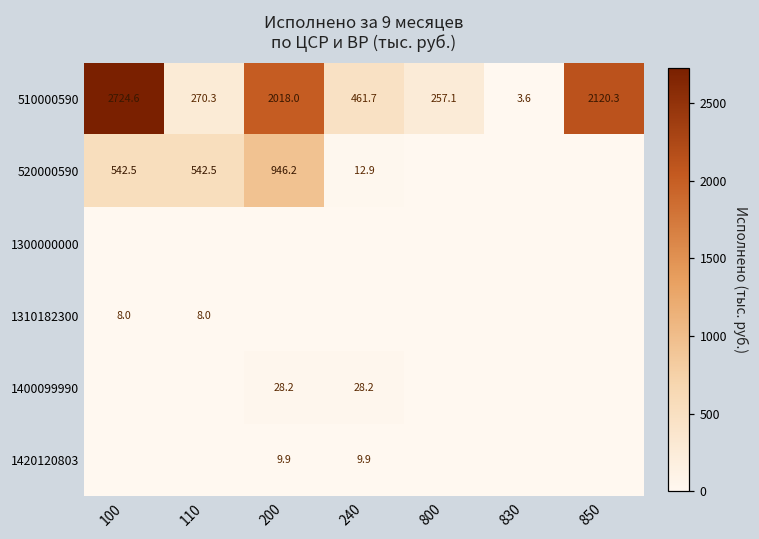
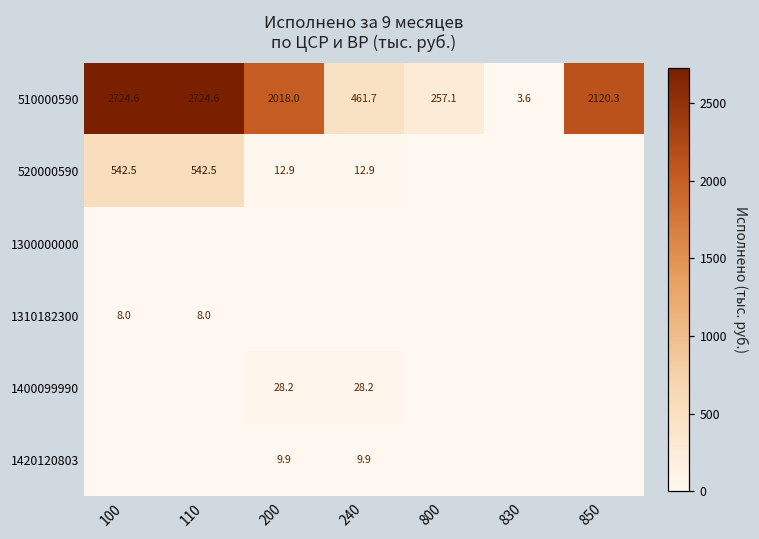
510000590, 110: 270.3 -> 2724.6
520000590, 200: 946.2 -> 12.9
